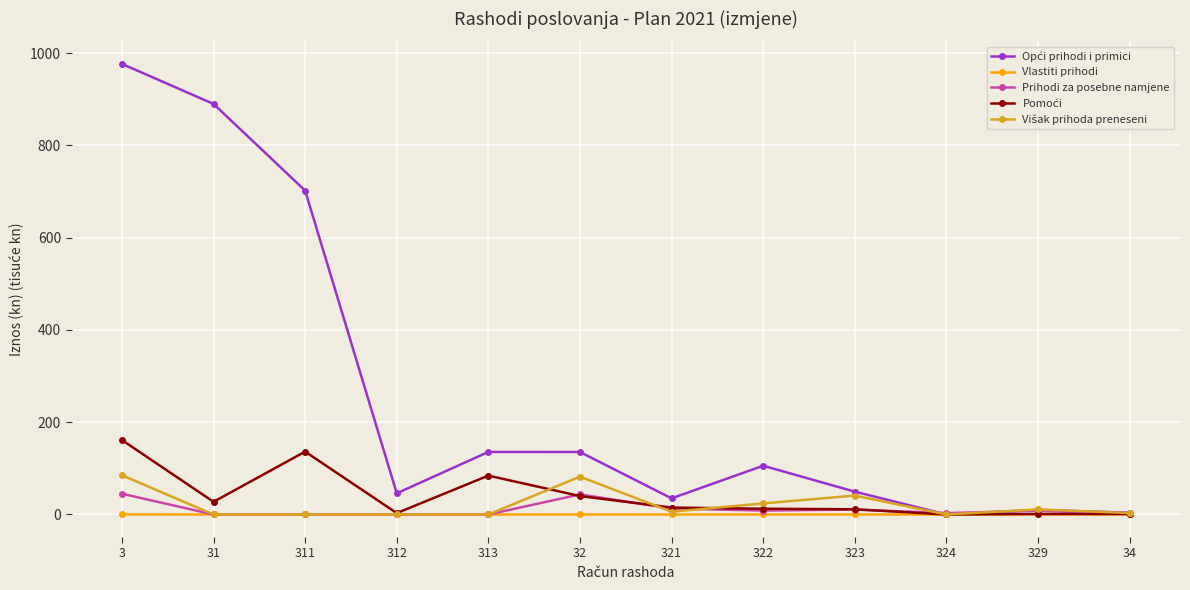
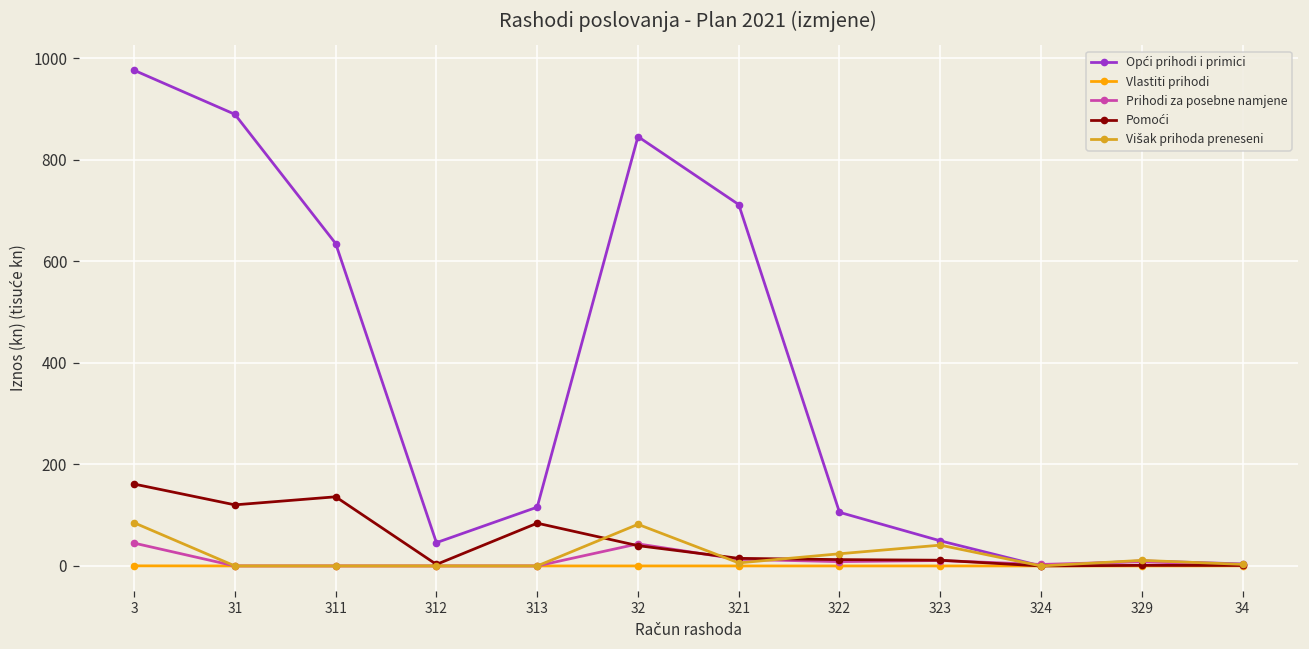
Pomoći, 31: 30 -> 120
Opći prihodi i primici, 311: 700 -> 640
Opći prihodi i primici, 313: 140 -> 120
Opći prihodi i primici, 32: 140 -> 850
Opći prihodi i primici, 321: 40 -> 710
